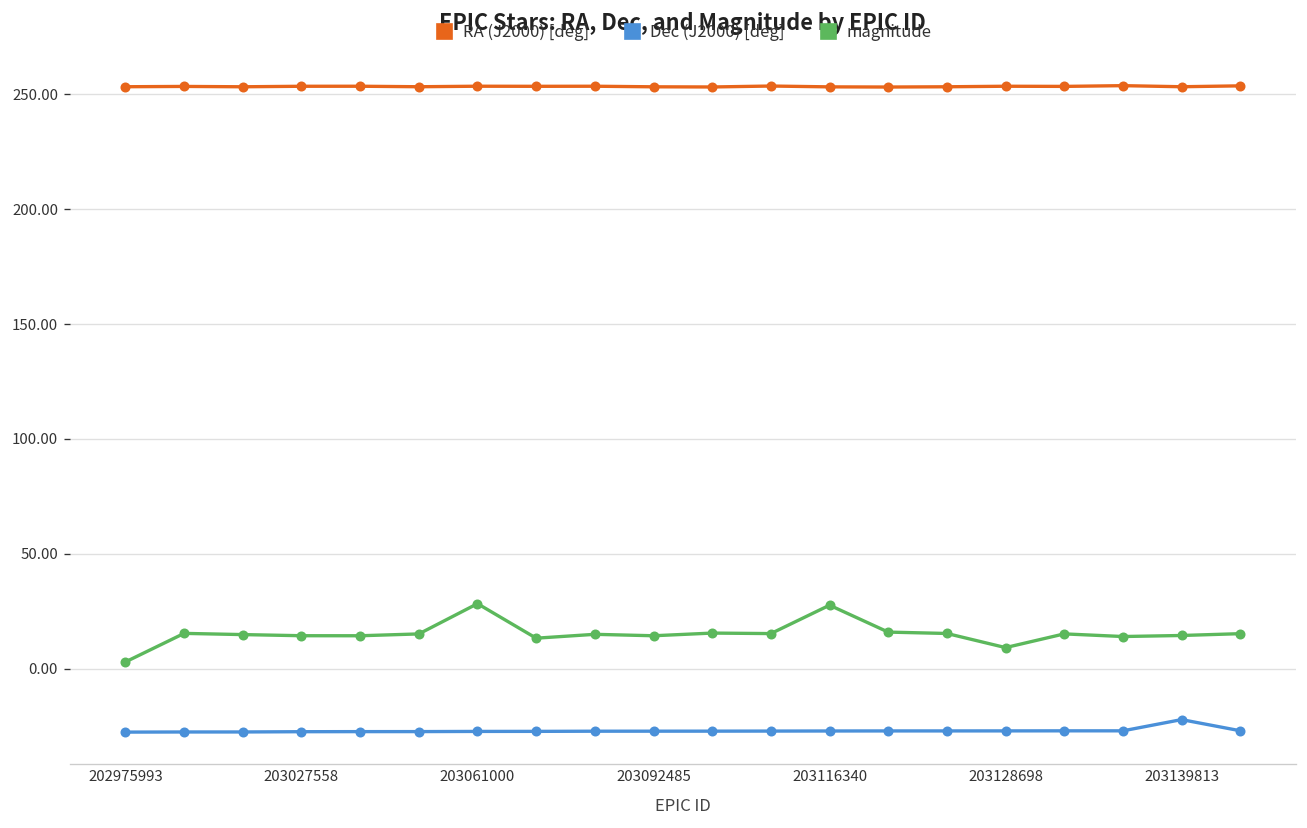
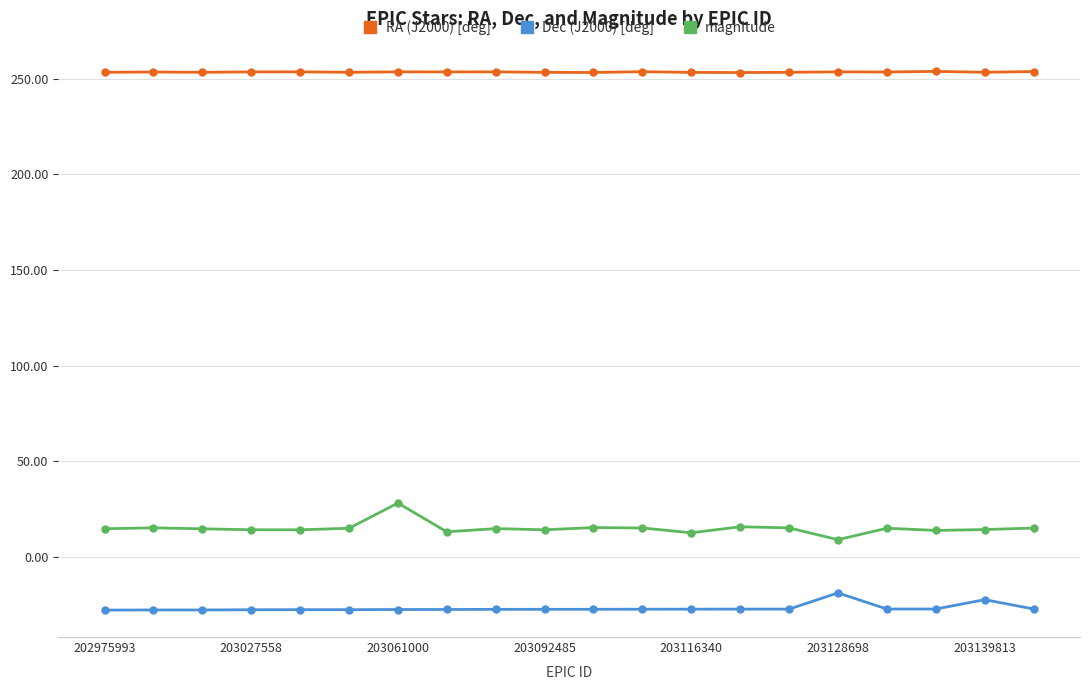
magnitude, 202975993: 3 -> 15
magnitude, 203116340: 28 -> 13
Dec (J2000) [deg], 203128698: -27 -> -19
